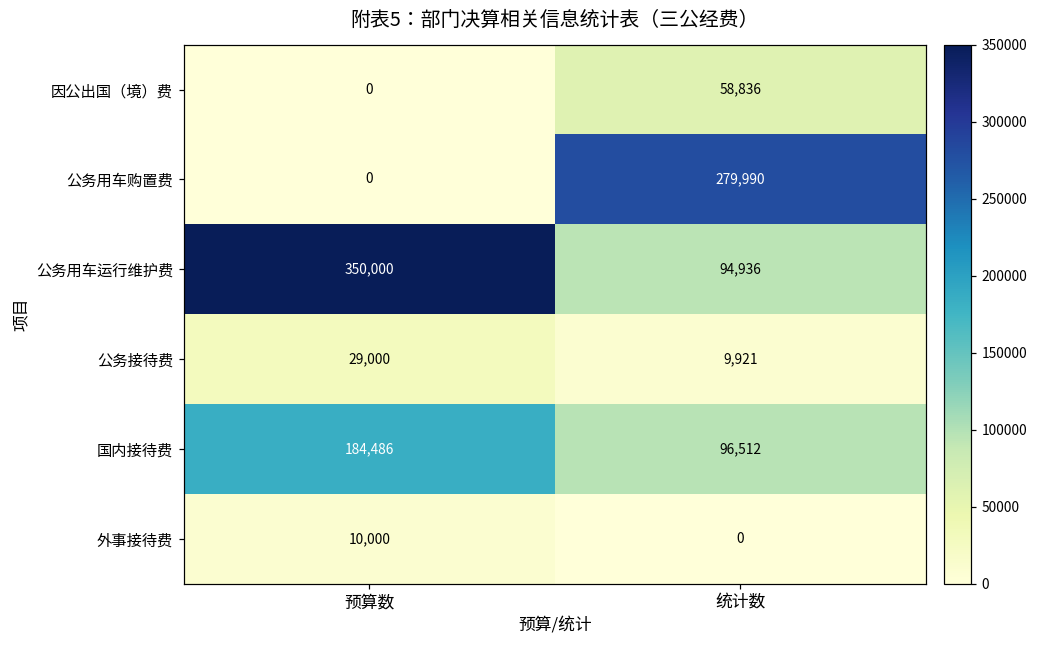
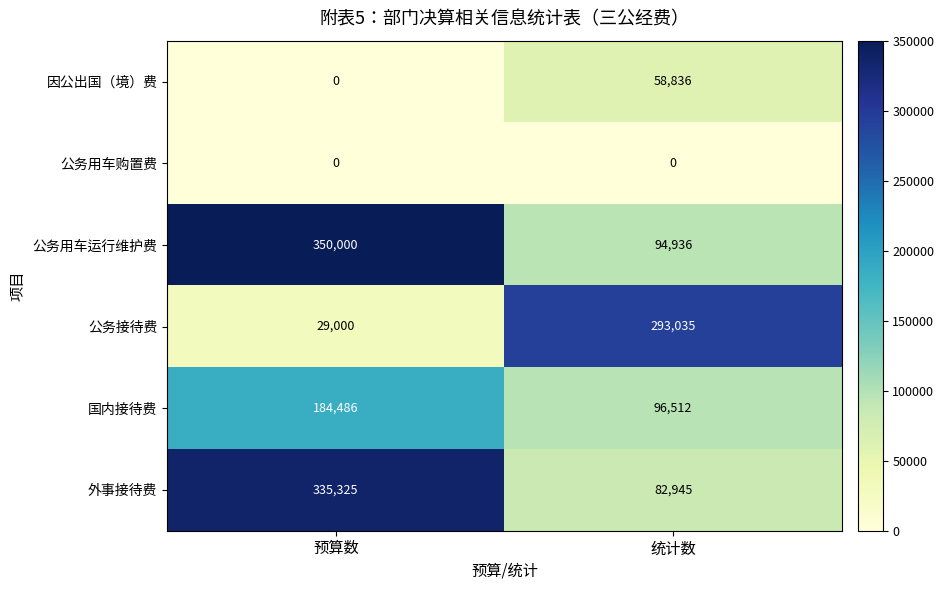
公务用车购置费, 统计数: 279,990 -> 0
公务接待费, 统计数: 9,921 -> 293,035
外事接待费, 预算数: 10,000 -> 335,325
外事接待费, 统计数: 0 -> 82,945
